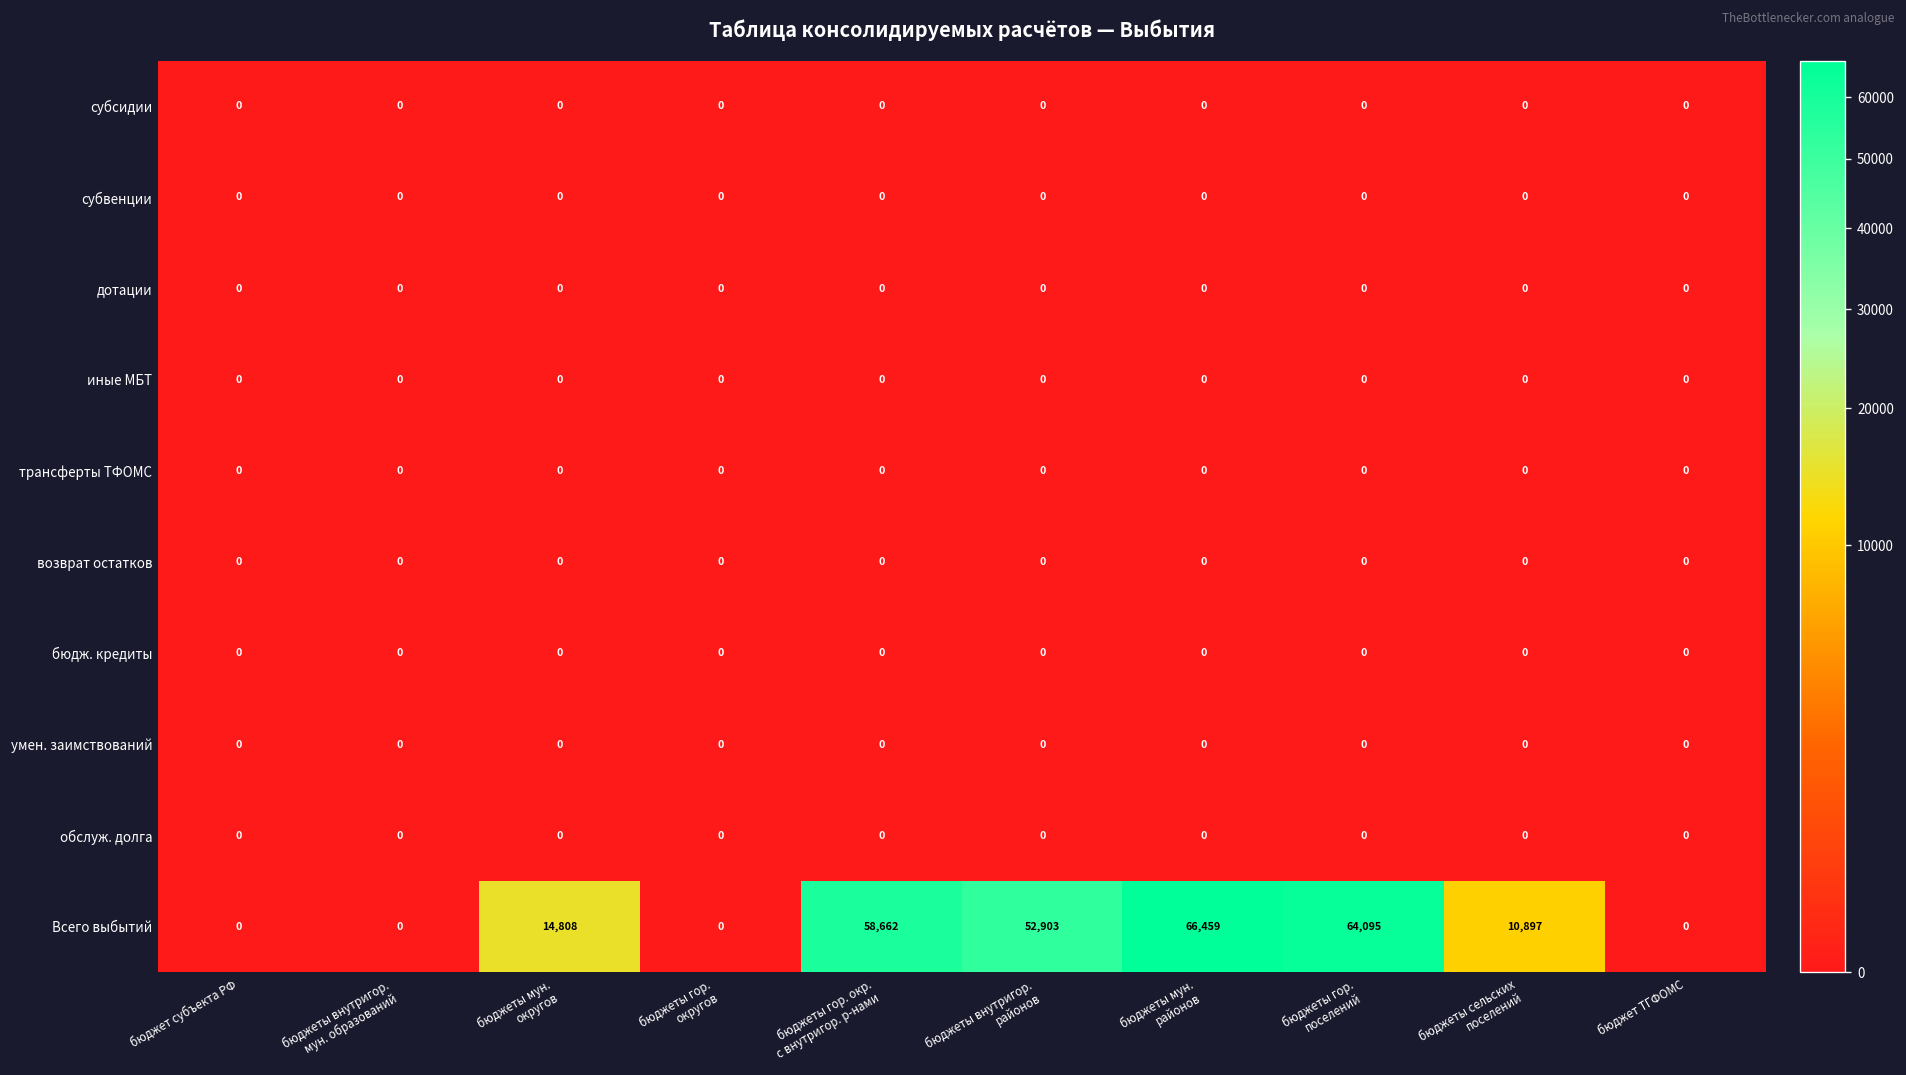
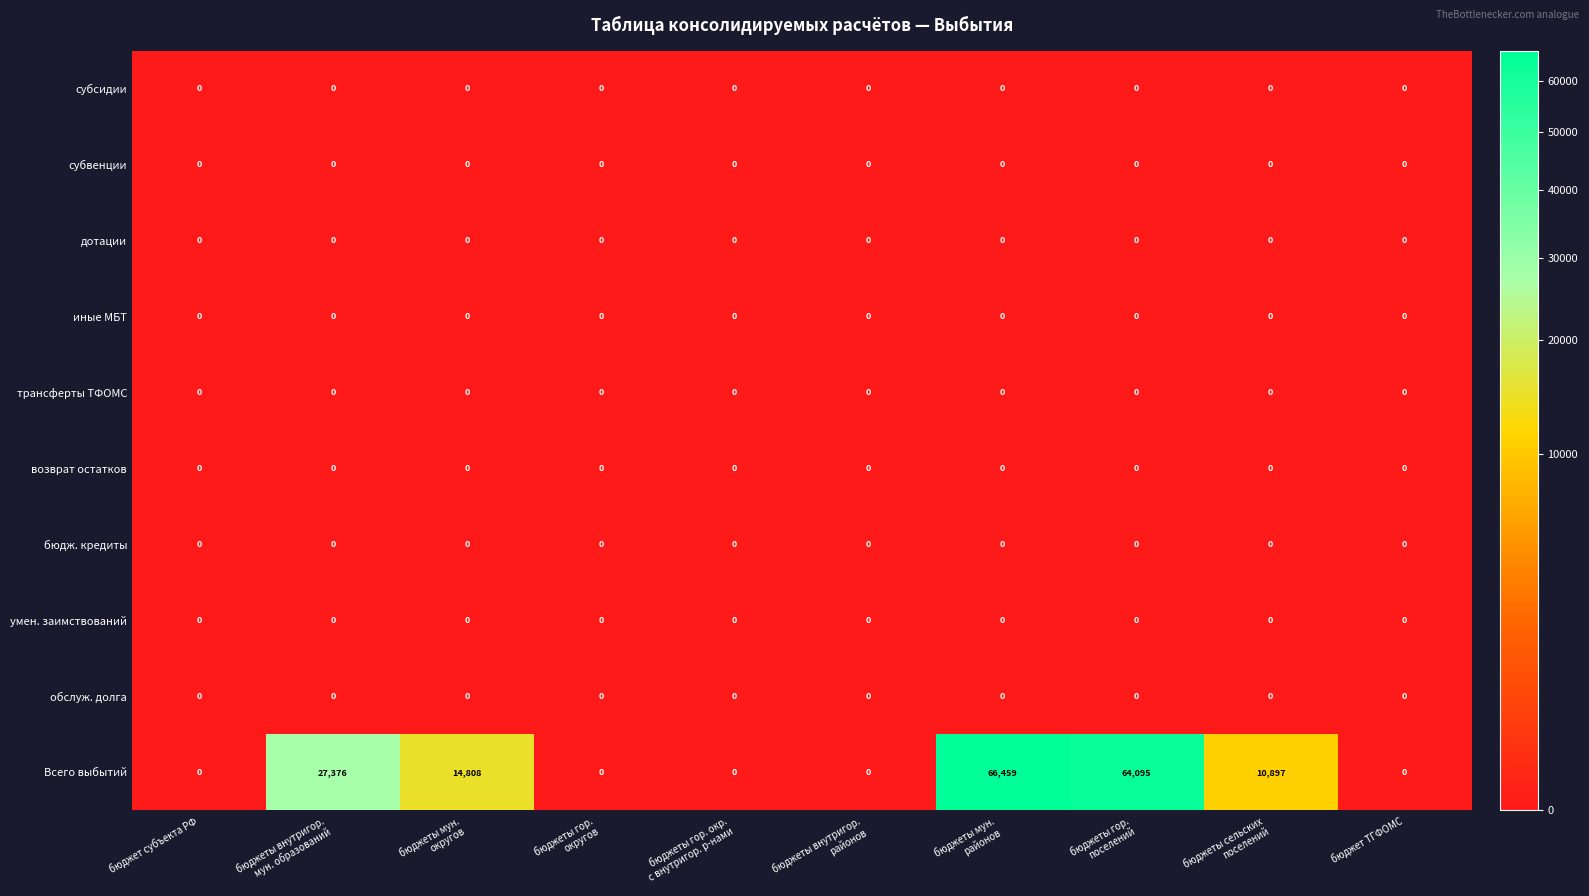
Всего выбытий, бюджеты внутригор. мун. образований: 0 -> 27,376
Всего выбытий, бюджеты гор. окр. с внутригор. р-нами: 58,662 -> 0
Всего выбытий, бюджеты внутригор. районов: 52,903 -> 0
